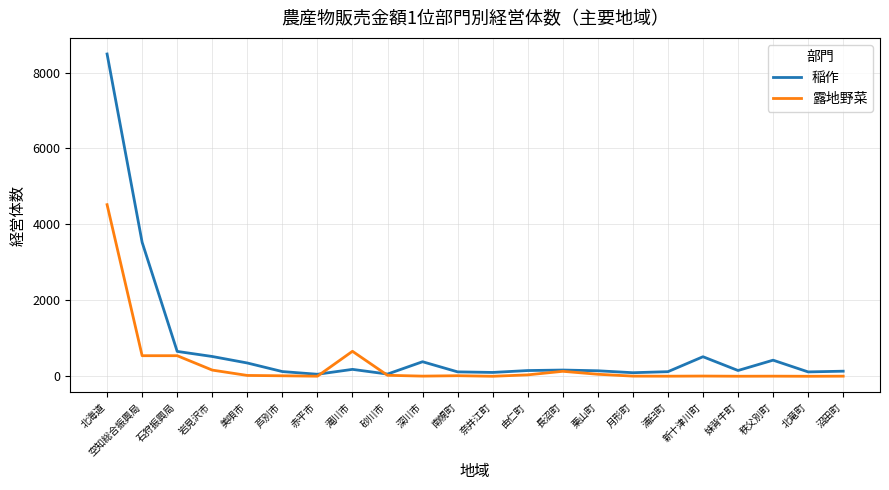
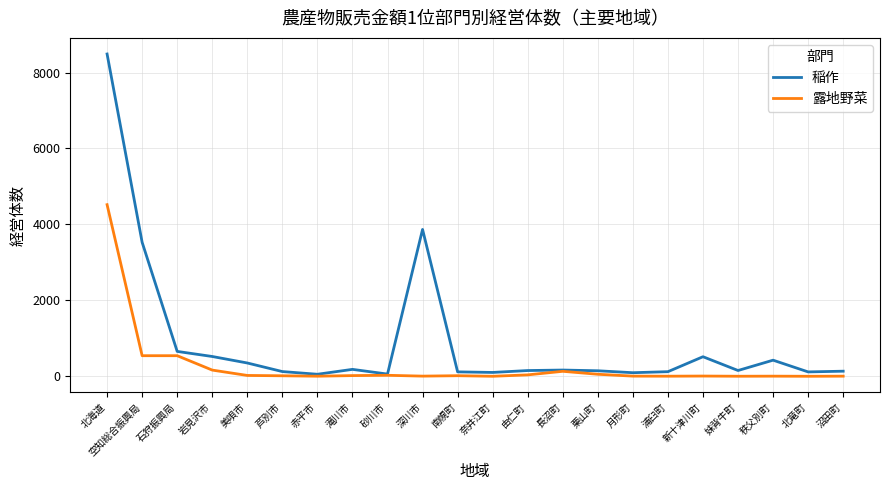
露地野菜, 滝川市: 700 -> 0
稲作, 深川市: 400 -> 3900
